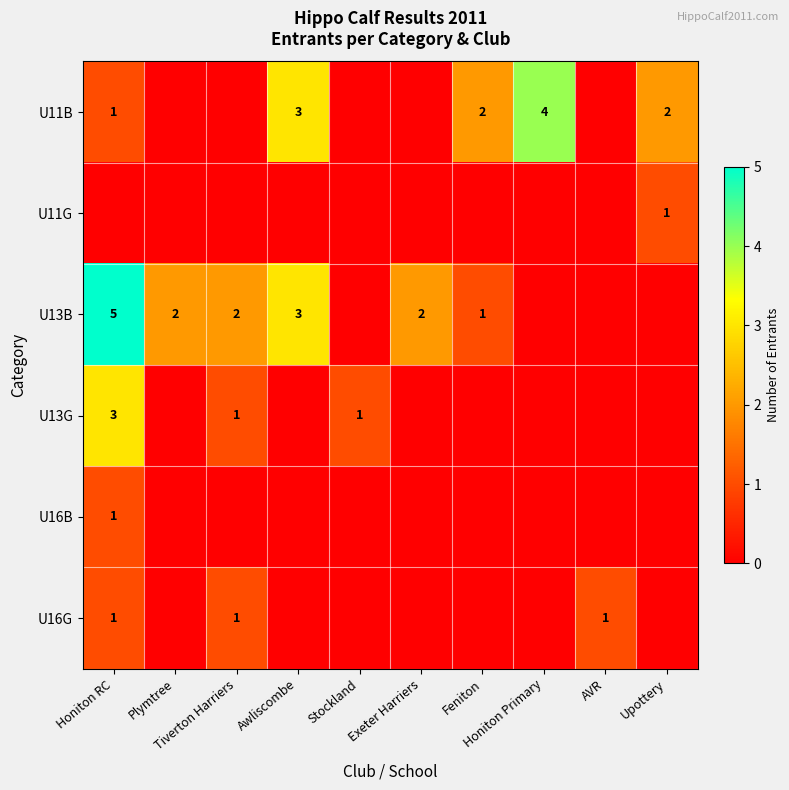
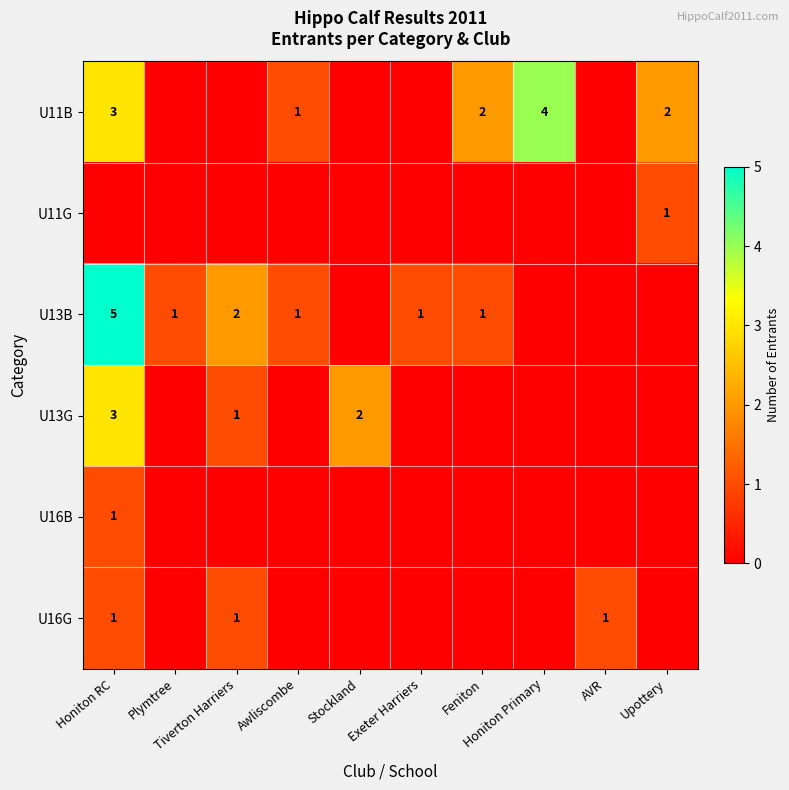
U11B, Honiton RC: 1 -> 3
U11B, Awliscombe: 3 -> 1
U13B, Plymtree: 2 -> 1
U13B, Awliscombe: 3 -> 1
U13B, Exeter Harriers: 2 -> 1
U13G, Stockland: 1 -> 2
